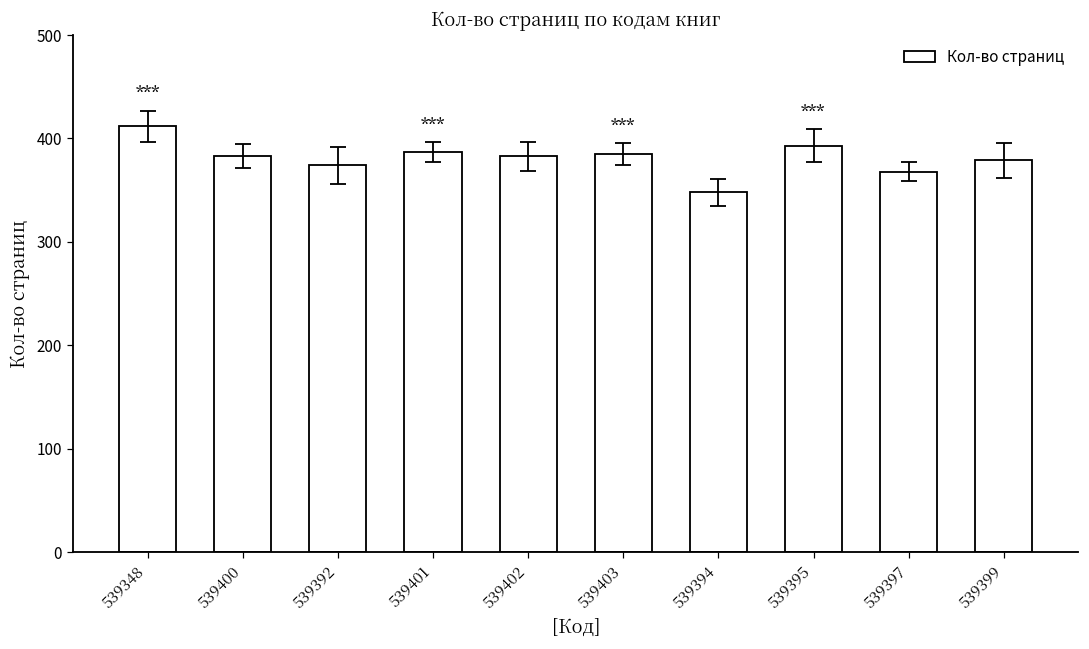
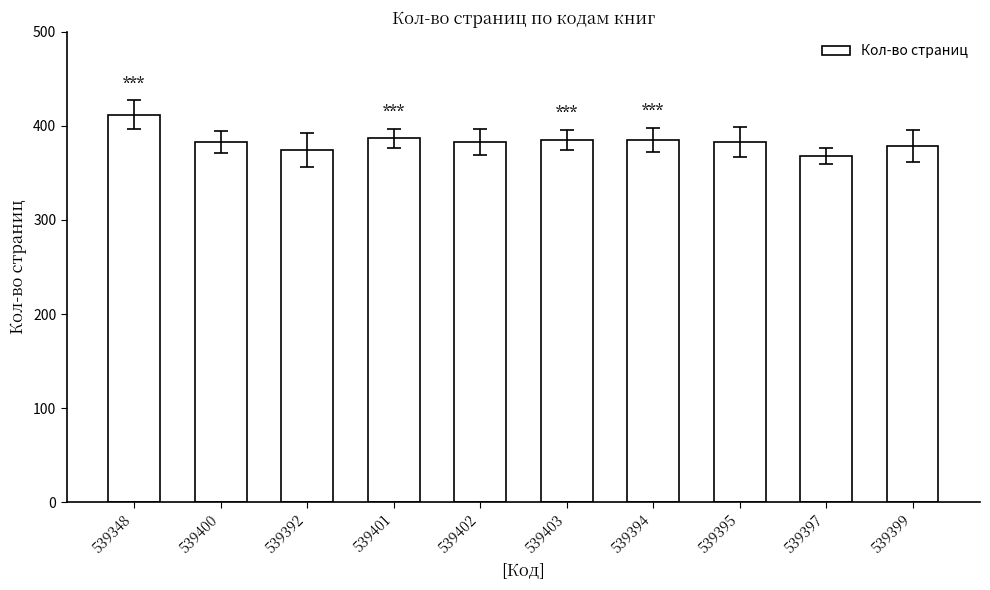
Кол-во страниц, 539394: 350 -> 390
Кол-во страниц, 539395: 390 -> 380
